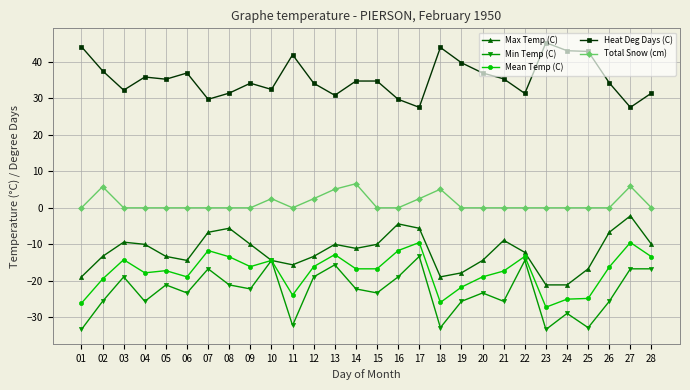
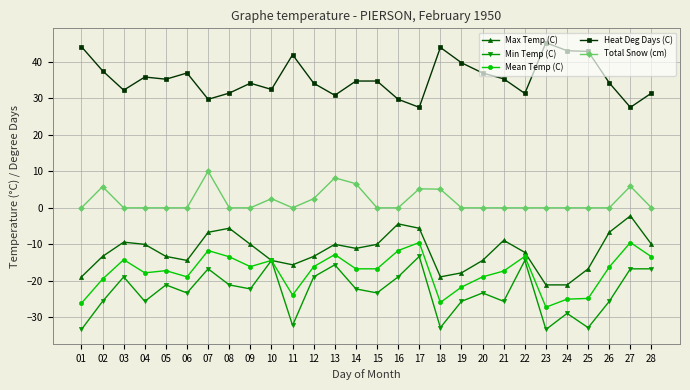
Total Snow (cm), 07: 0 -> 10
Total Snow (cm), 13: 5 -> 8
Total Snow (cm), 17: 3 -> 5
